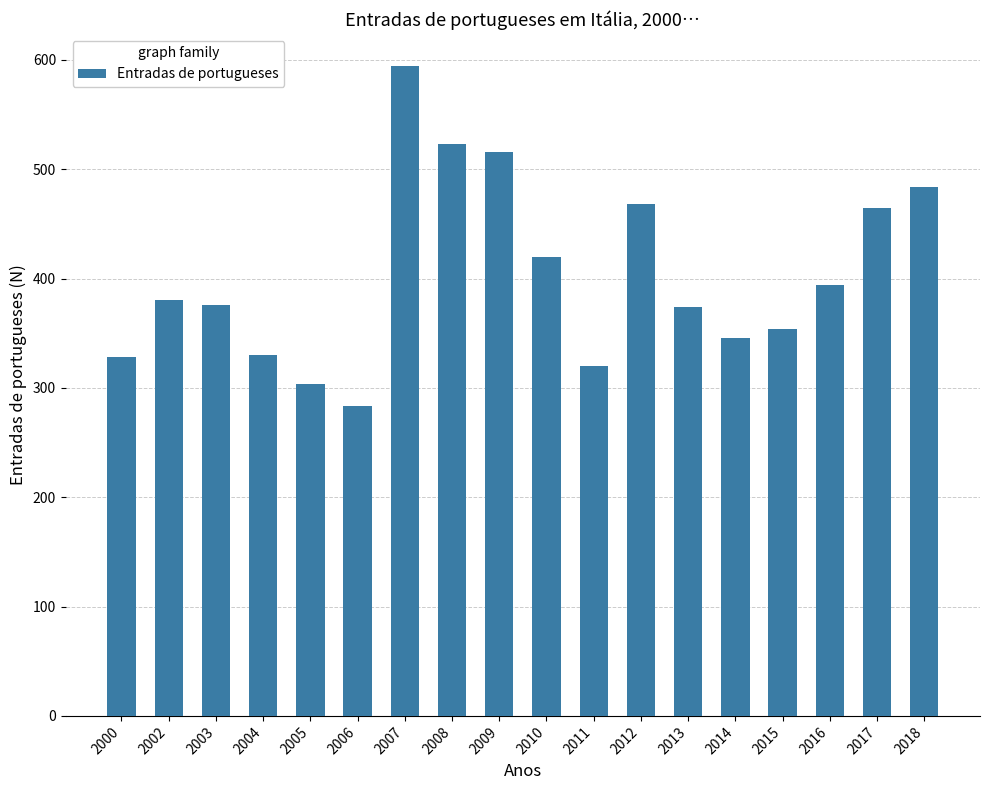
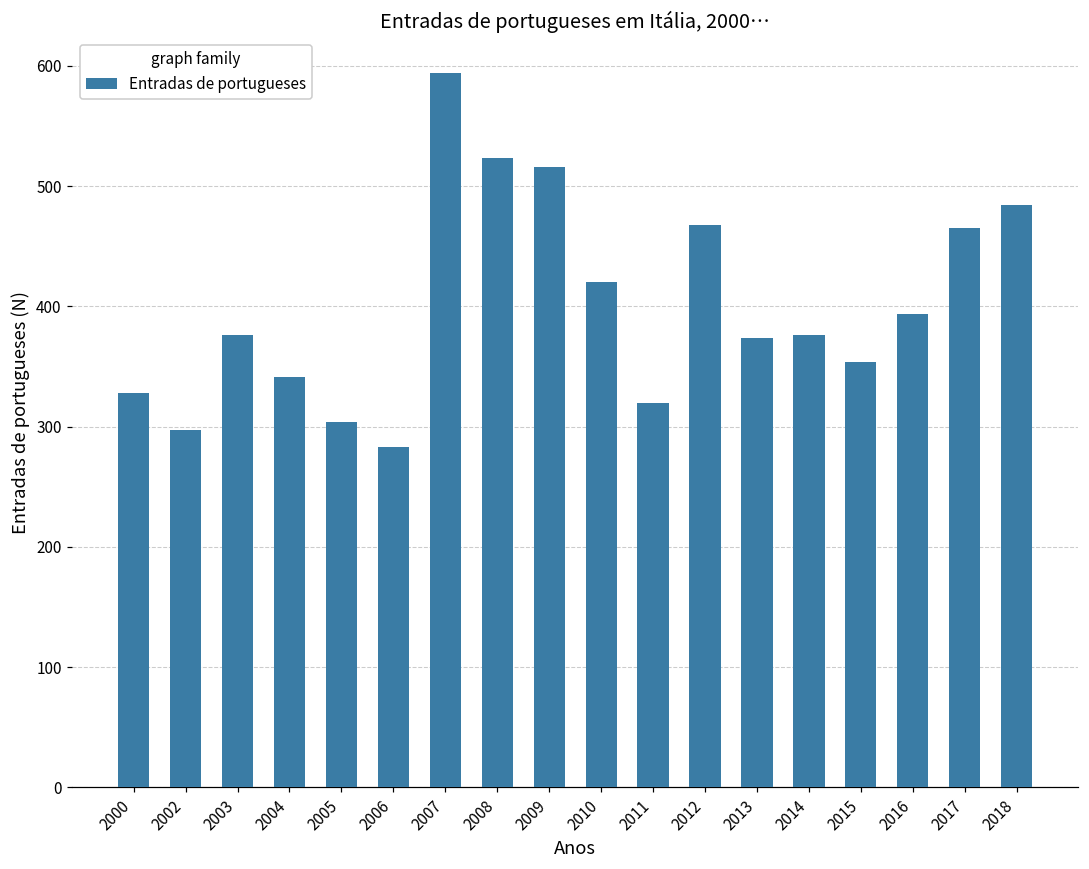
2002: 380 -> 297
2004: 330 -> 341
2014: 346 -> 376
